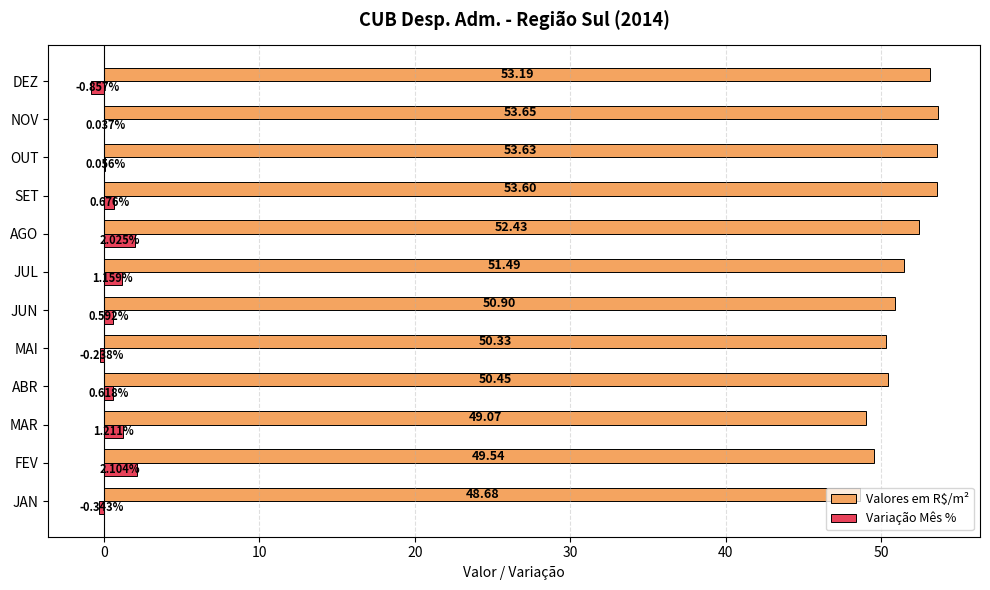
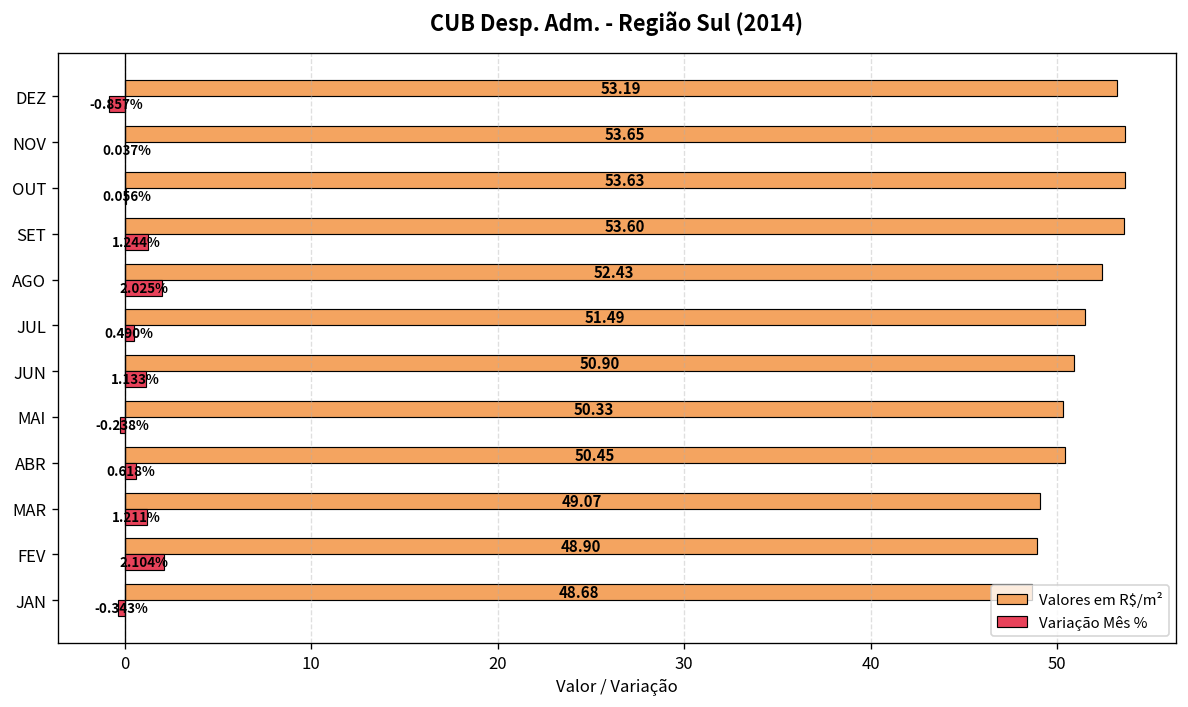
Variação Mês %, SET: 0.676% -> 1.244%
Variação Mês %, JUL: 1.159% -> 0.490%
Variação Mês %, JUN: 0.592% -> 1.133%
Valores em R$/m², FEV: 49.54 -> 48.90
